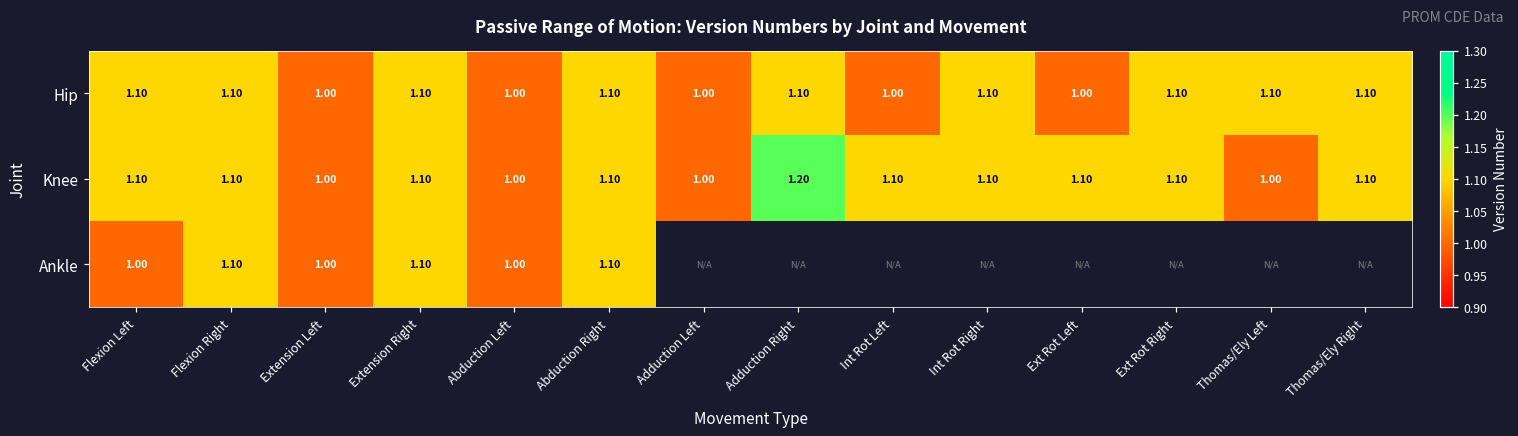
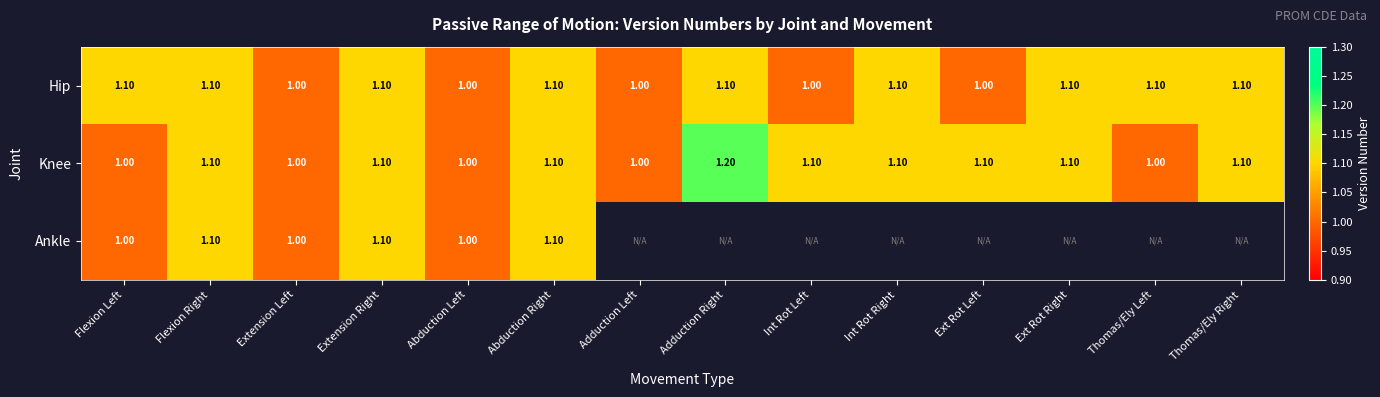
Knee, Flexion Left: 1.10 -> 1.00
